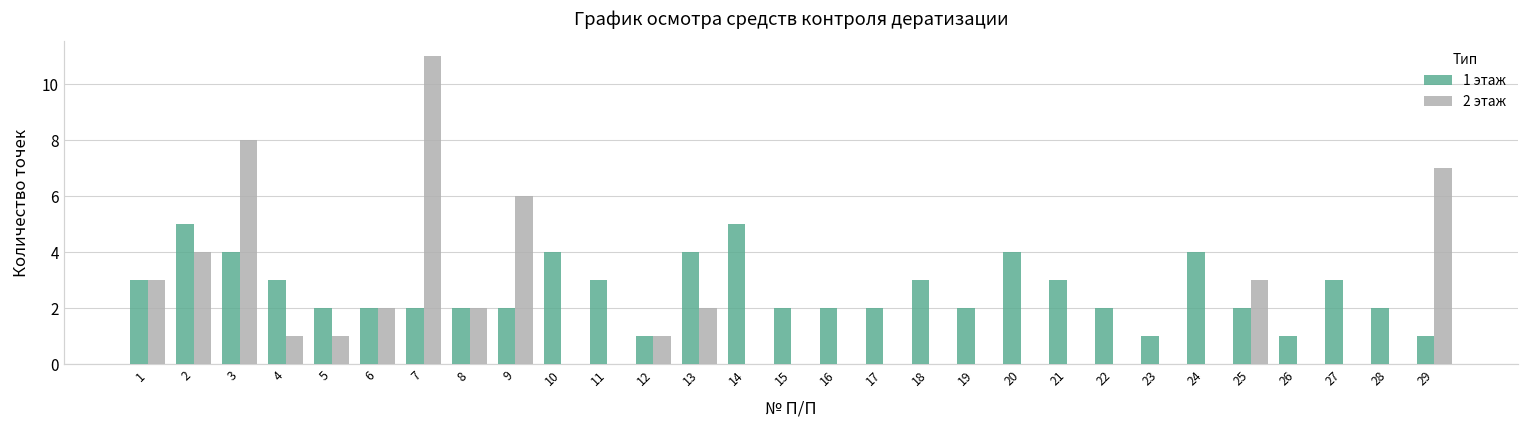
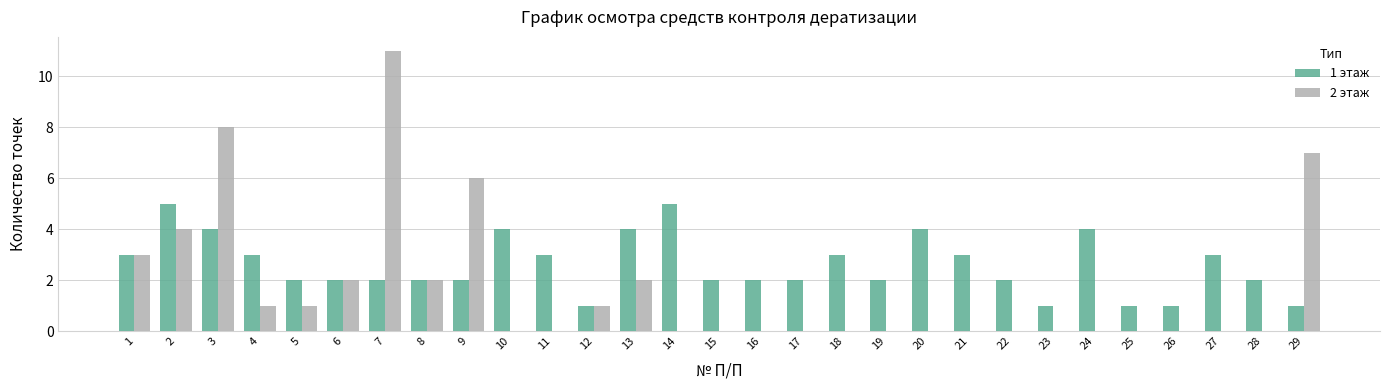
1 этаж, 25: 2 -> 1
2 этаж, 25: 3 -> 0
